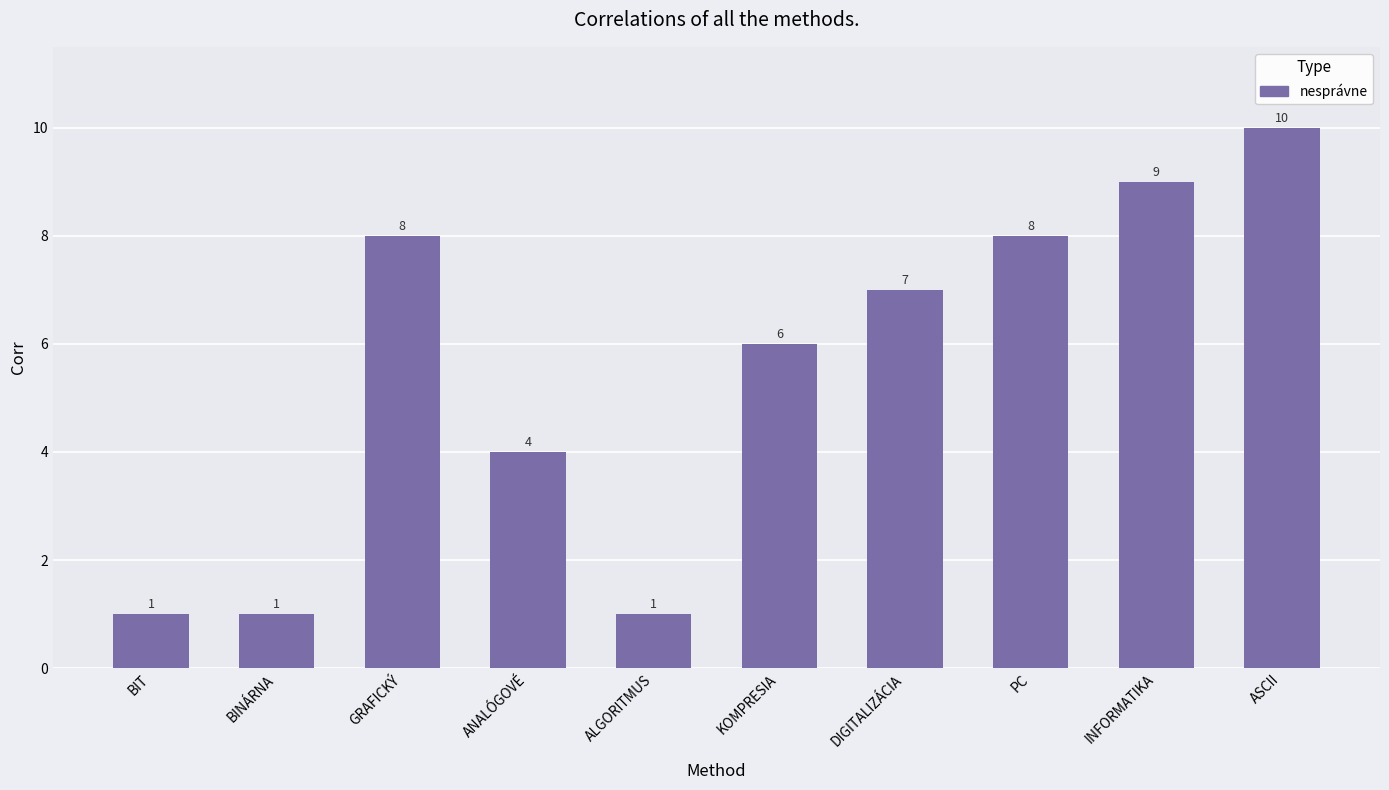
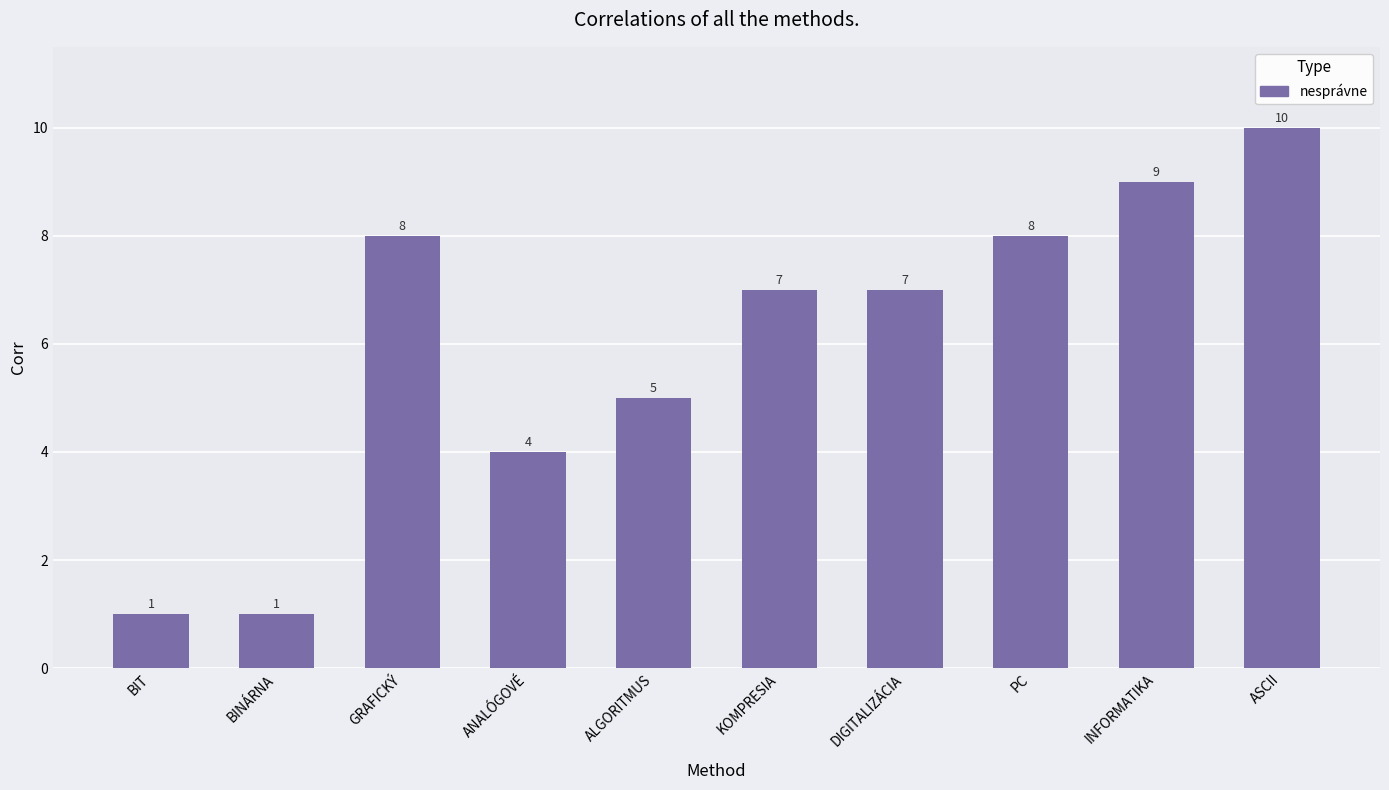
ALGORITMUS: 1 -> 5
KOMPRESIA: 6 -> 7
